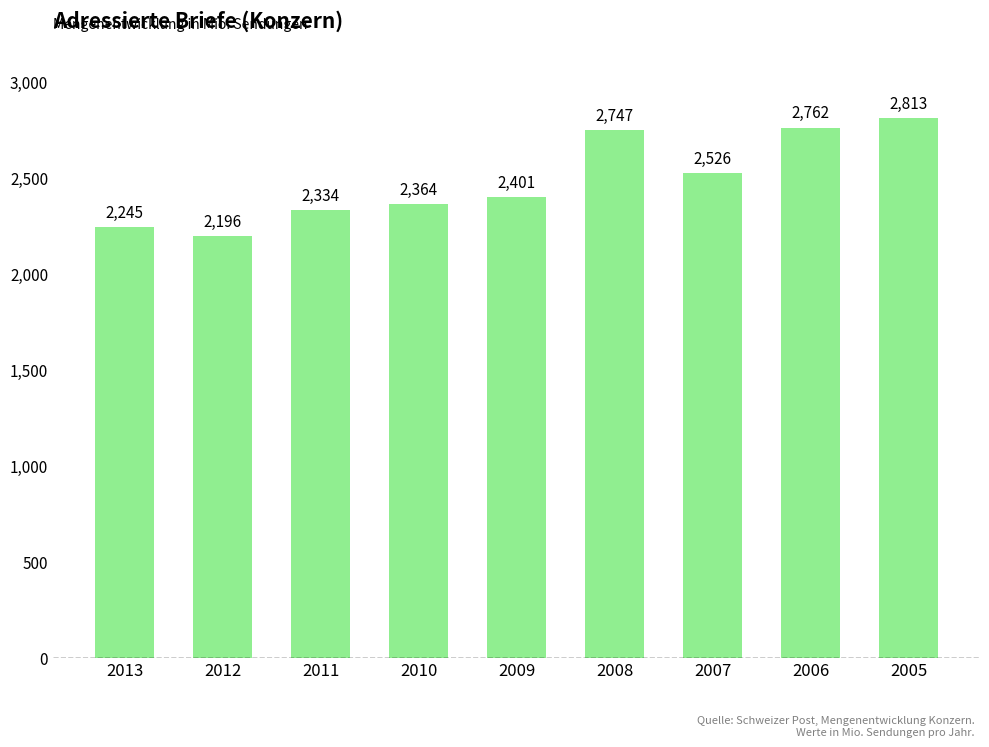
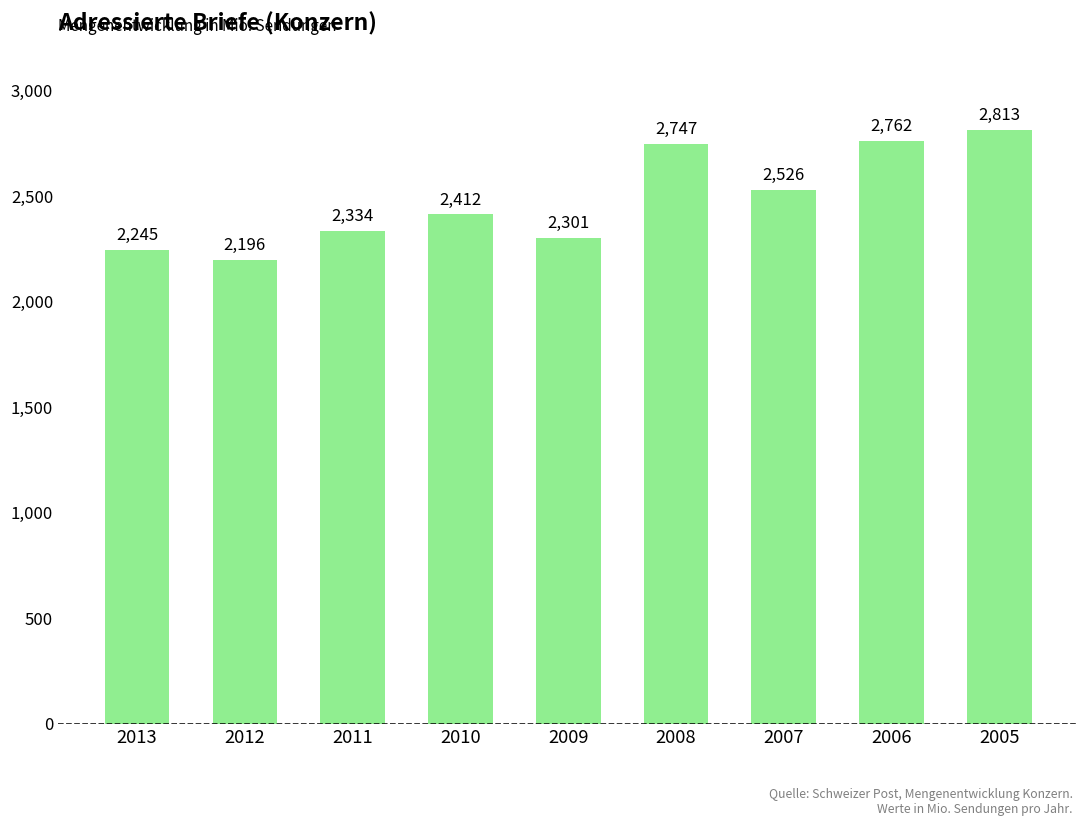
2010: 2,364 -> 2,412
2009: 2,401 -> 2,301
